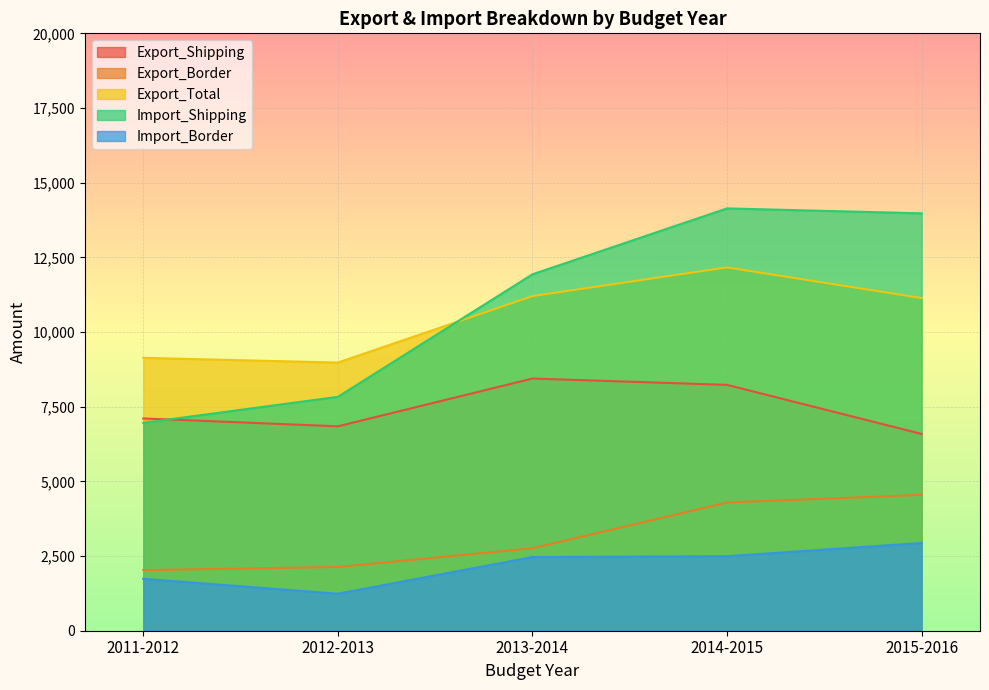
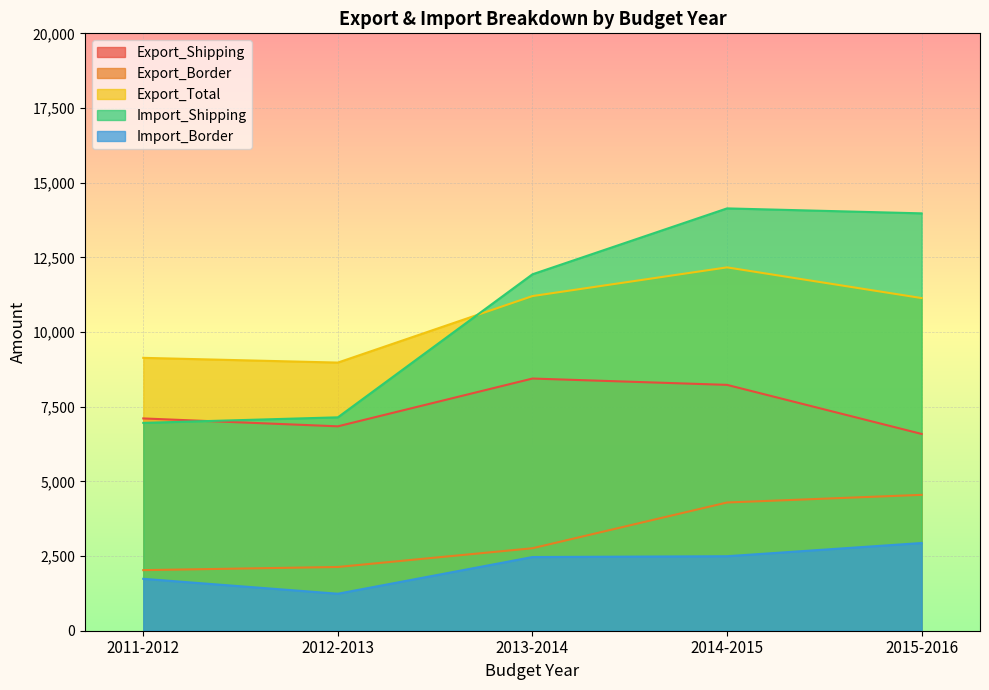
Import_Shipping, 2012-2013: 7,800 -> 7,100
